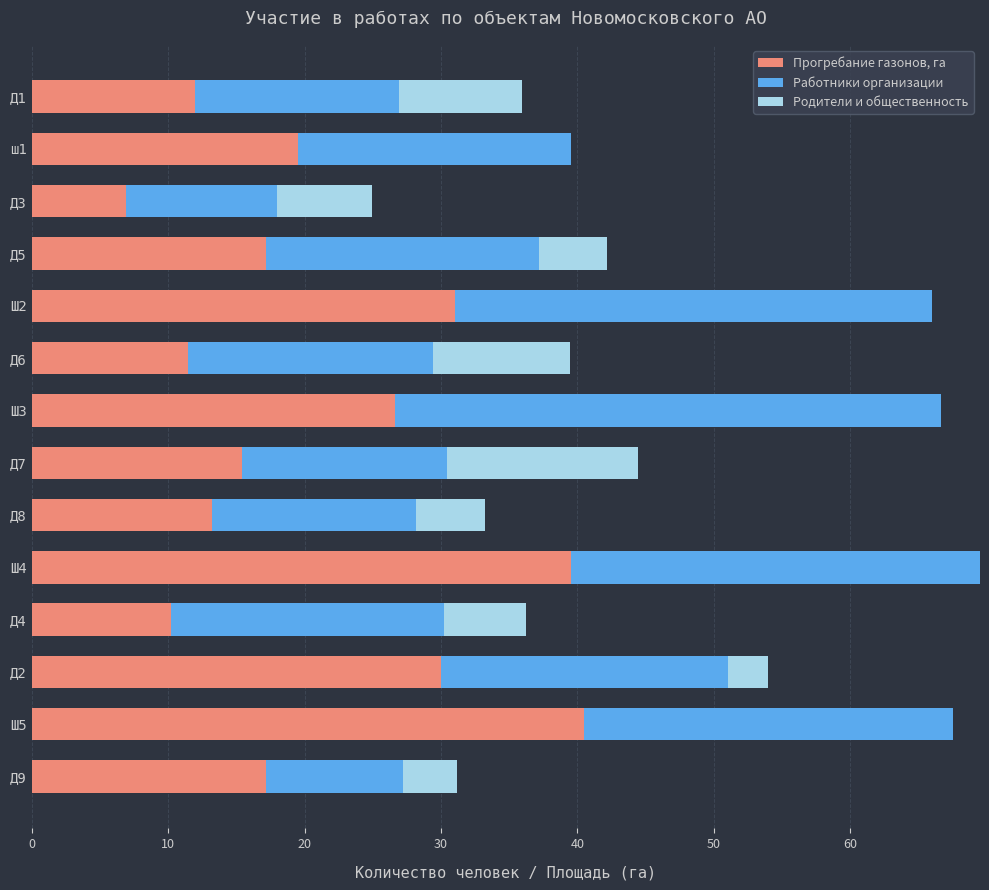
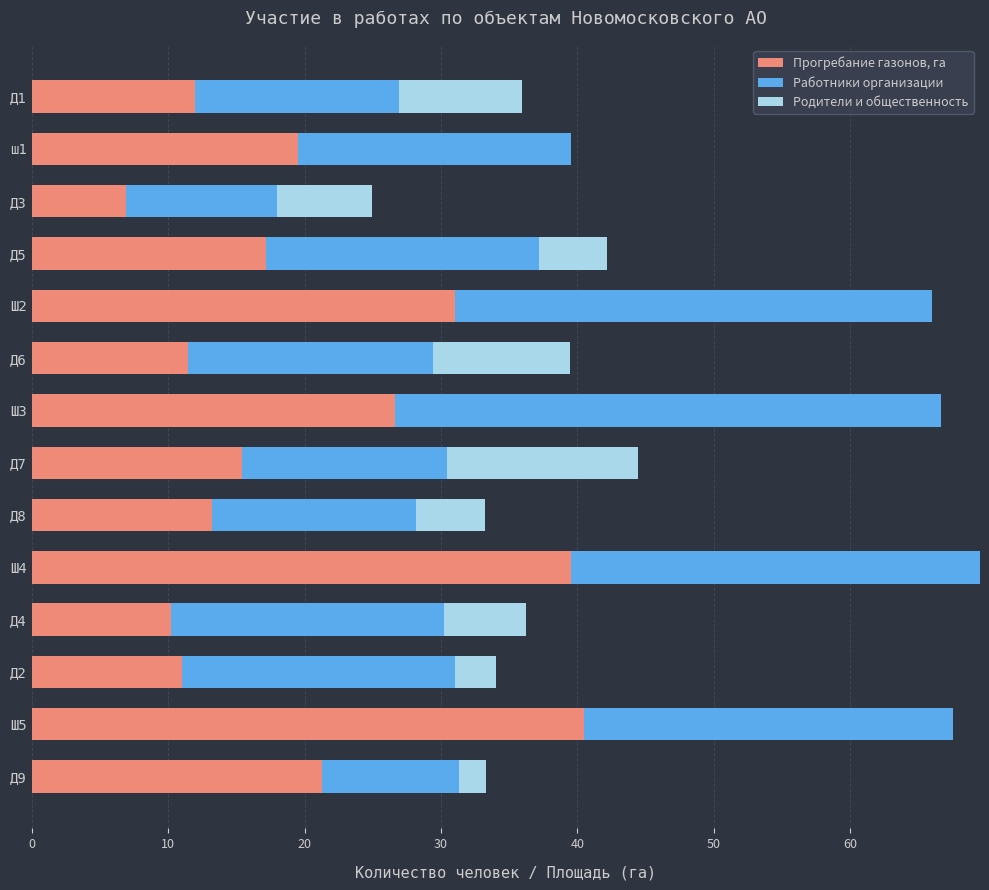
Прогребание газонов, га, Д2: 30.0 -> 11.0
Работники организации, Д2: 21 -> 20
Прогребание газонов, га, Д9: 17.2 -> 21.3
Родители и общественность, Д9: 4 -> 2
